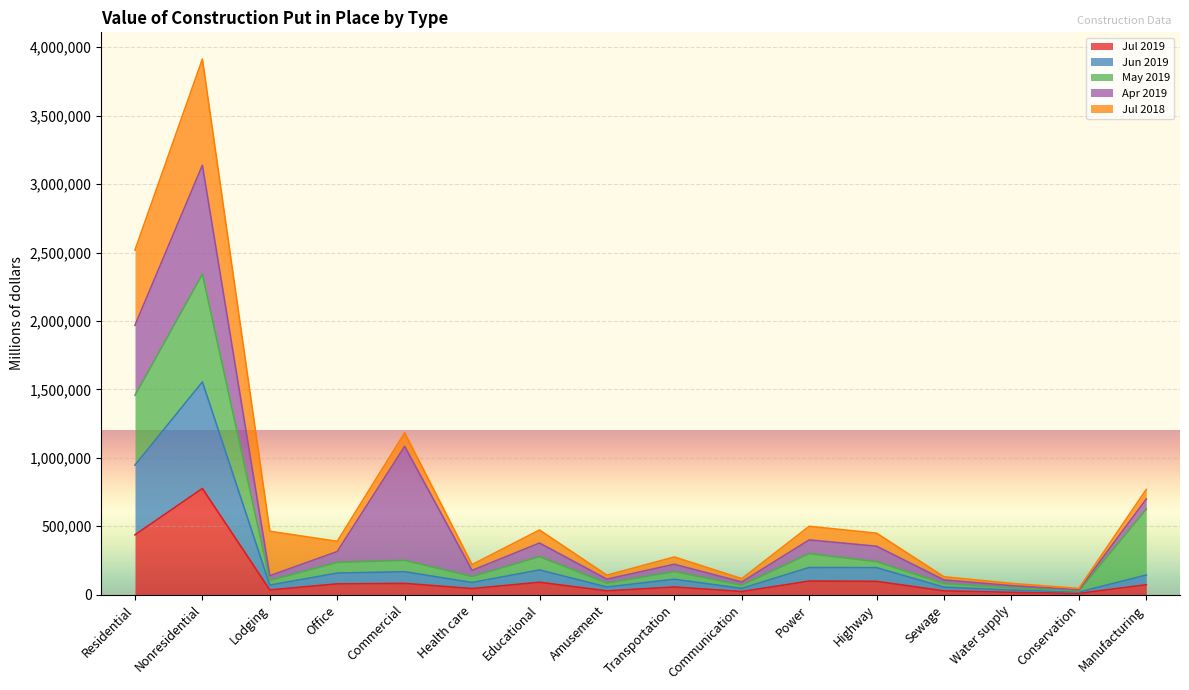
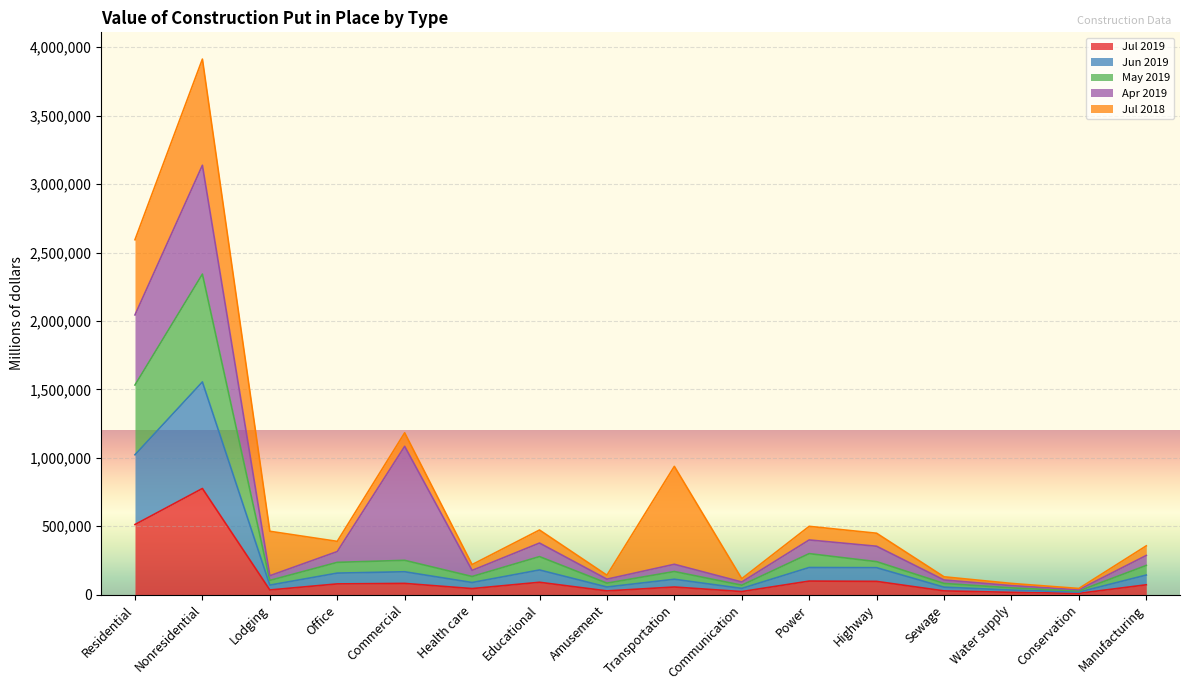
Jul 2019, Residential: 440,000 -> 510,000
Jul 2018, Transportation: 50,000 -> 720,000
May 2019, Manufacturing: 480,000 -> 70,000
